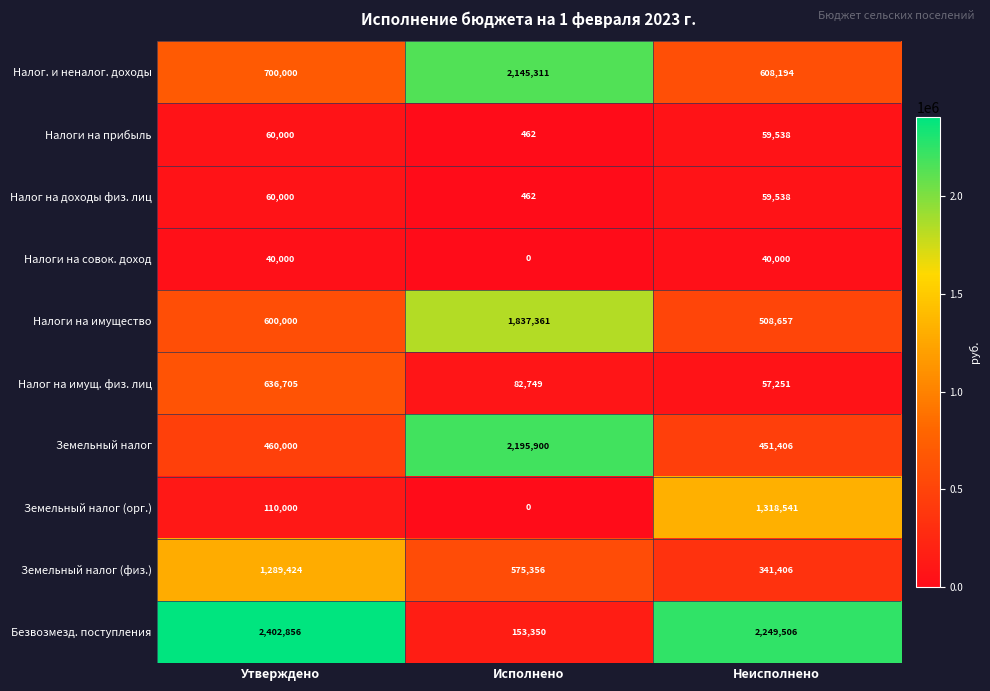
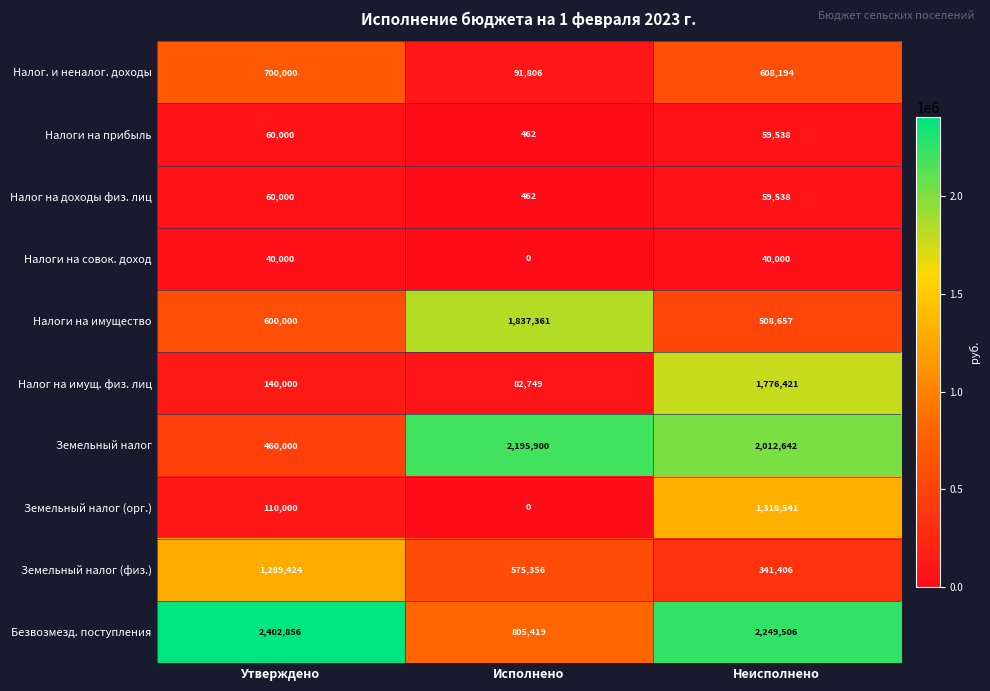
Налог. и неналог. доходы, Исполнено: 2,145,311 -> 91,806
Налог на имущ. физ. лиц, Утверждено: 636,705 -> 140,000
Налог на имущ. физ. лиц, Неисполнено: 57,251 -> 1,776,421
Земельный налог, Неисполнено: 451,406 -> 2,012,642
Безвозмезд. поступления, Исполнено: 153,350 -> 805,419
